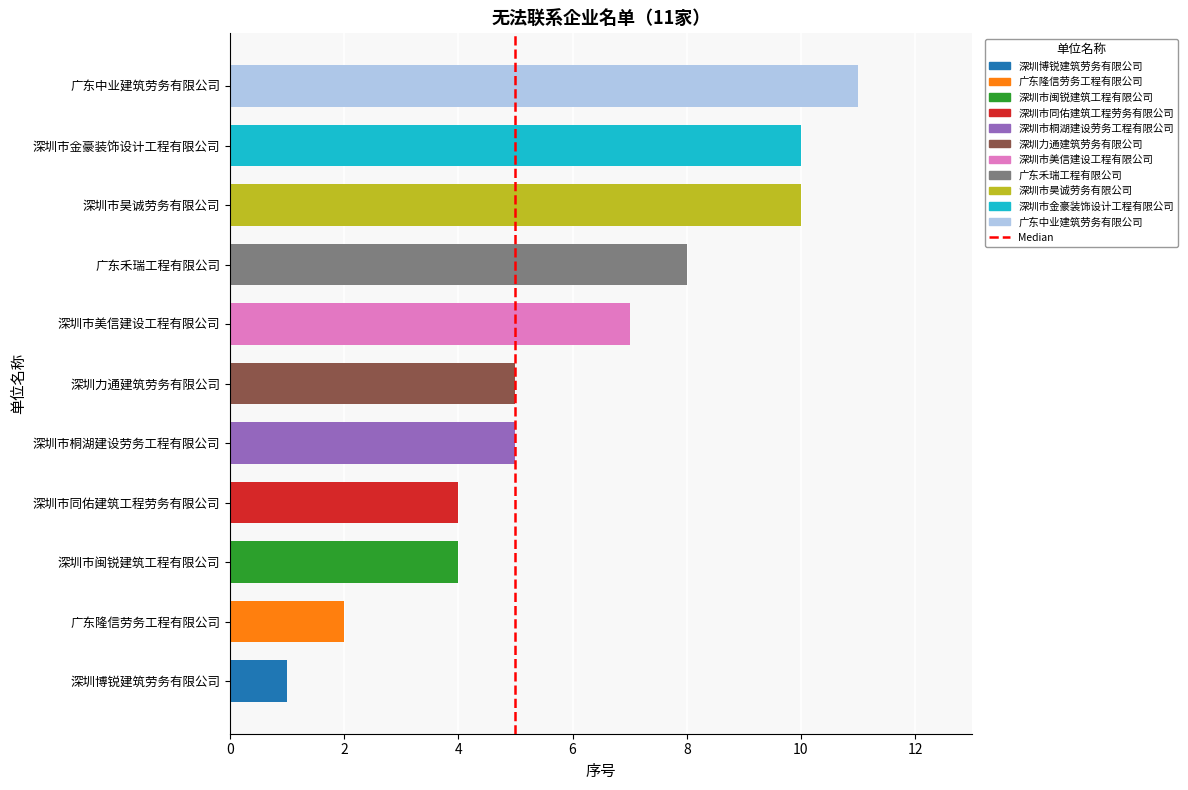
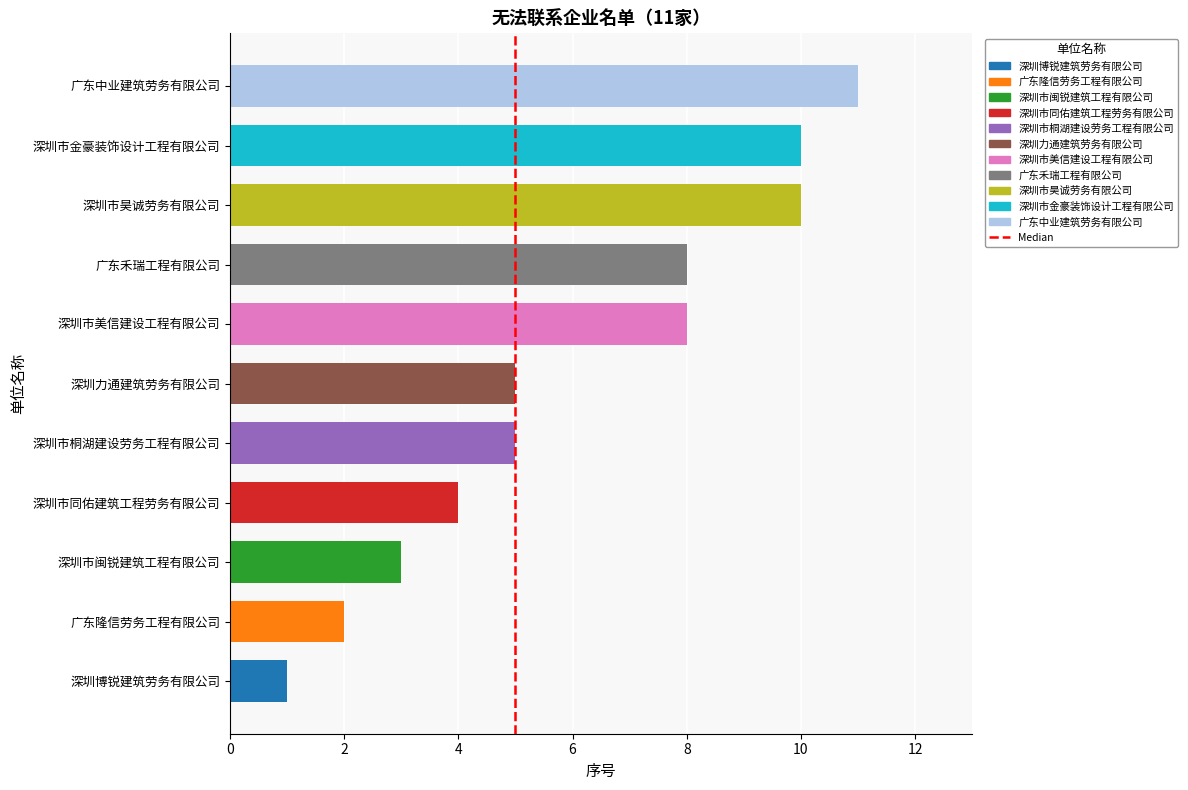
深圳市美信建设工程有限公司: 7 -> 8
深圳市闽锐建筑工程有限公司: 4 -> 3
